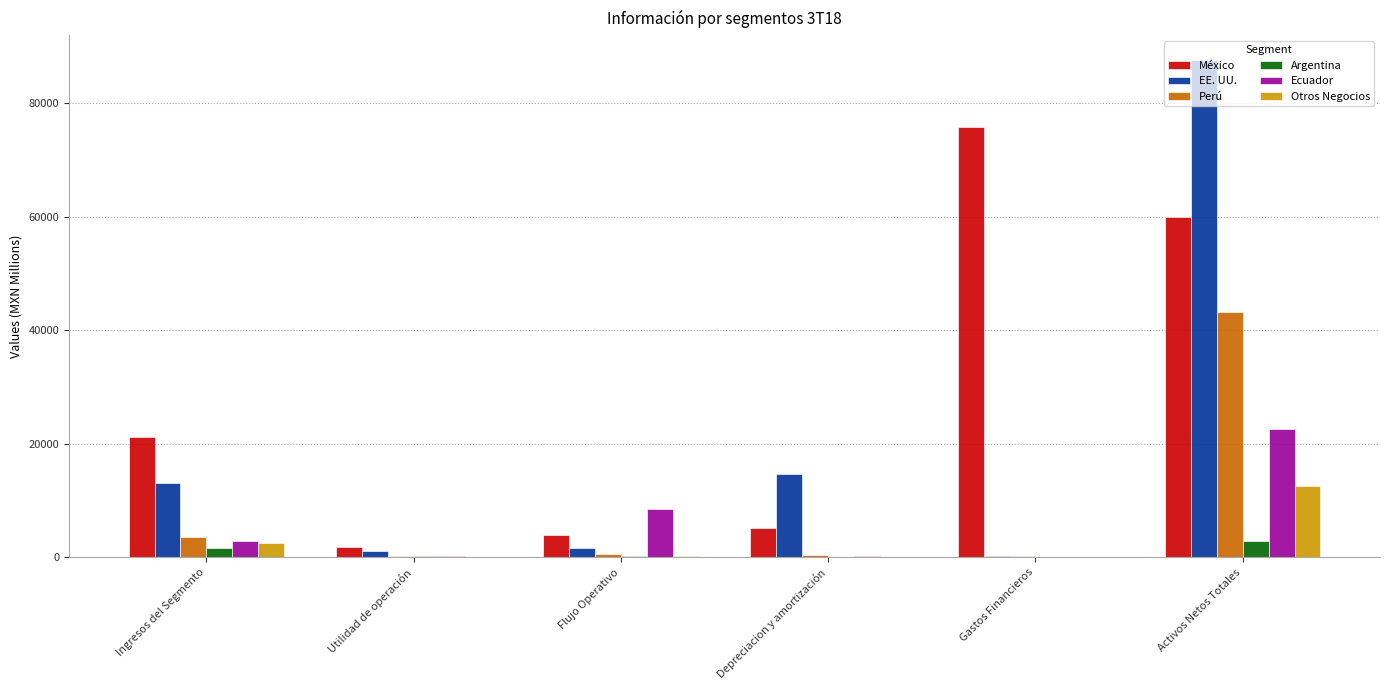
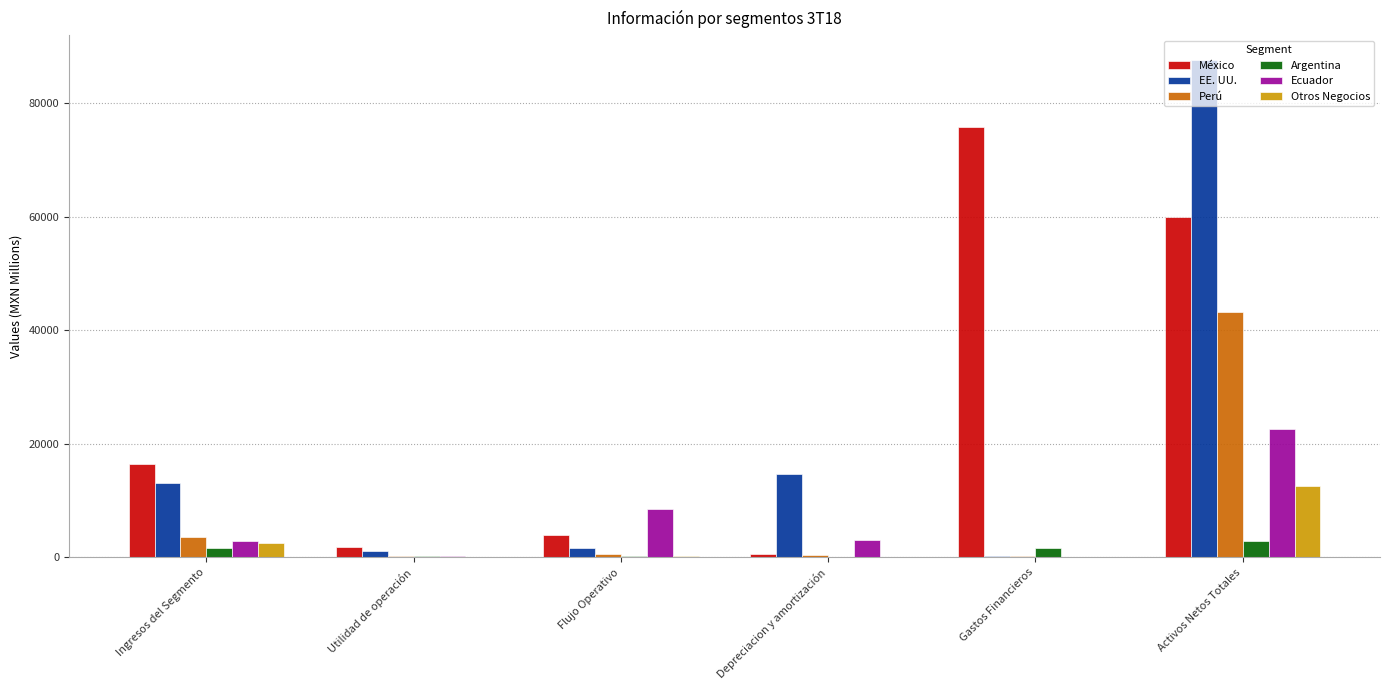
México, Ingresos del Segmento: 21000 -> 16000
México, Depreciacion y amortización: 5000 -> 1000
Ecuador, Depreciacion y amortización: 0 -> 3000
Argentina, Gastos Financieros: 0 -> 2000
